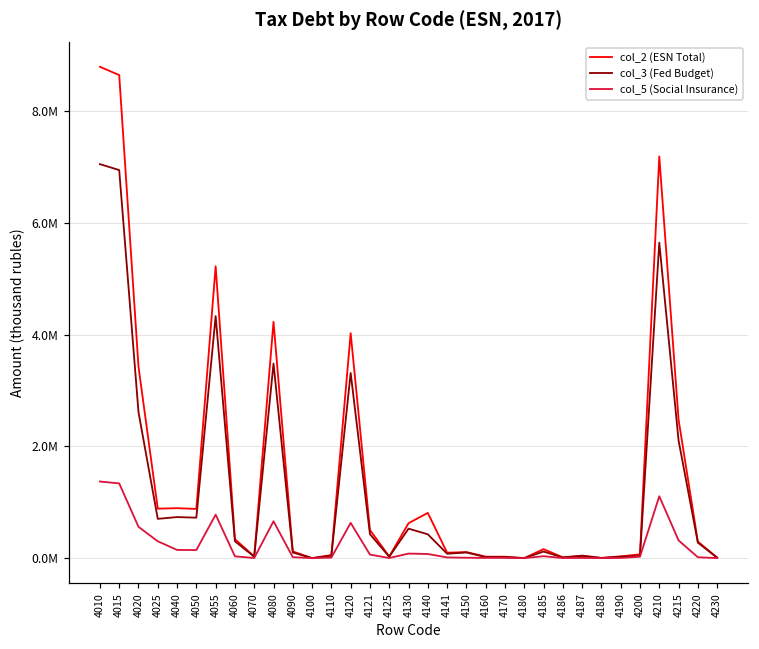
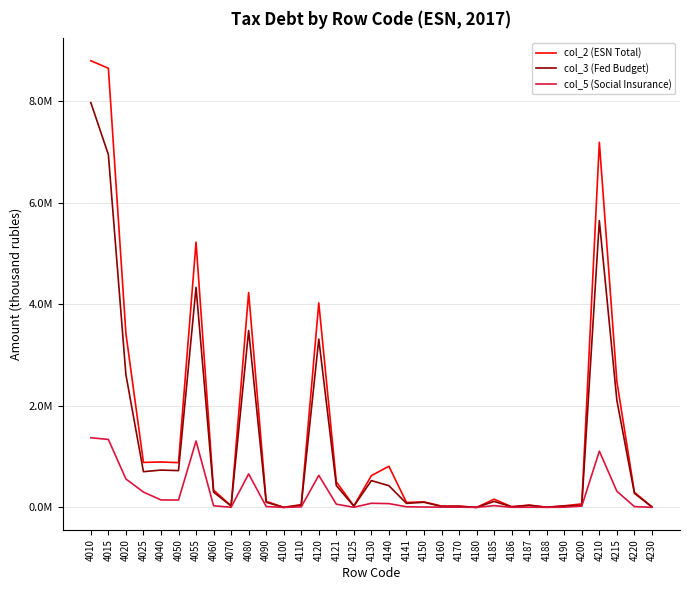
col_3 (Fed Budget), 4010: 7100000 -> 8000000
col_5 (Social Insurance), 4055: 800000 -> 1300000
